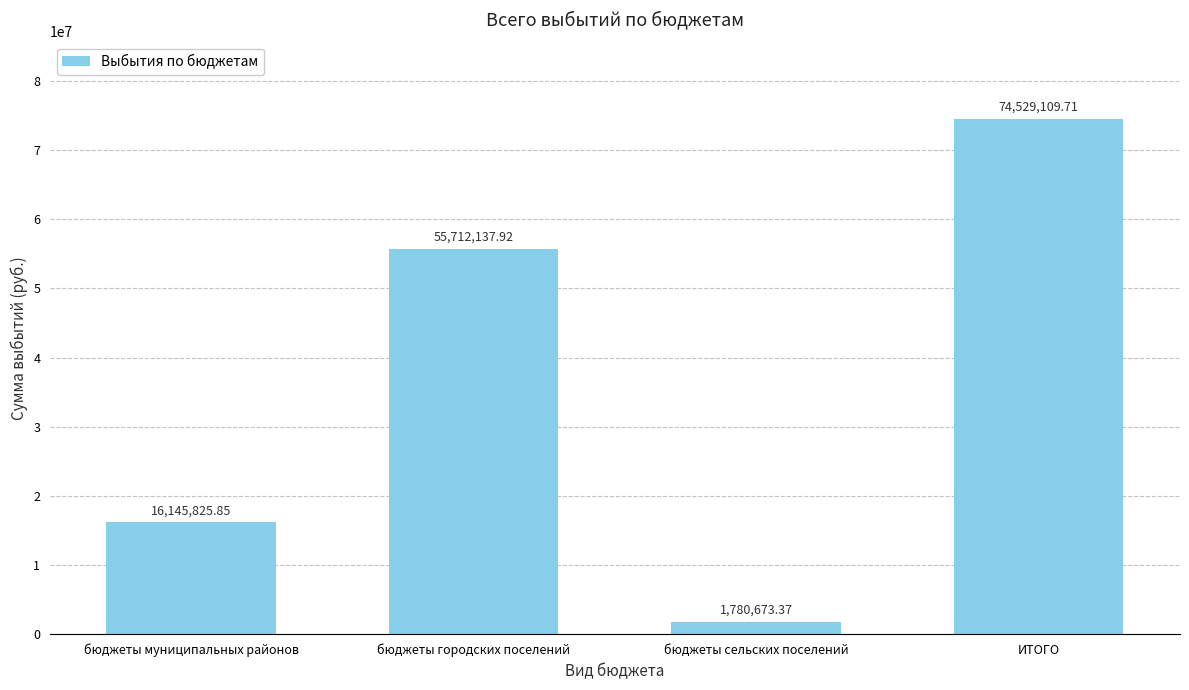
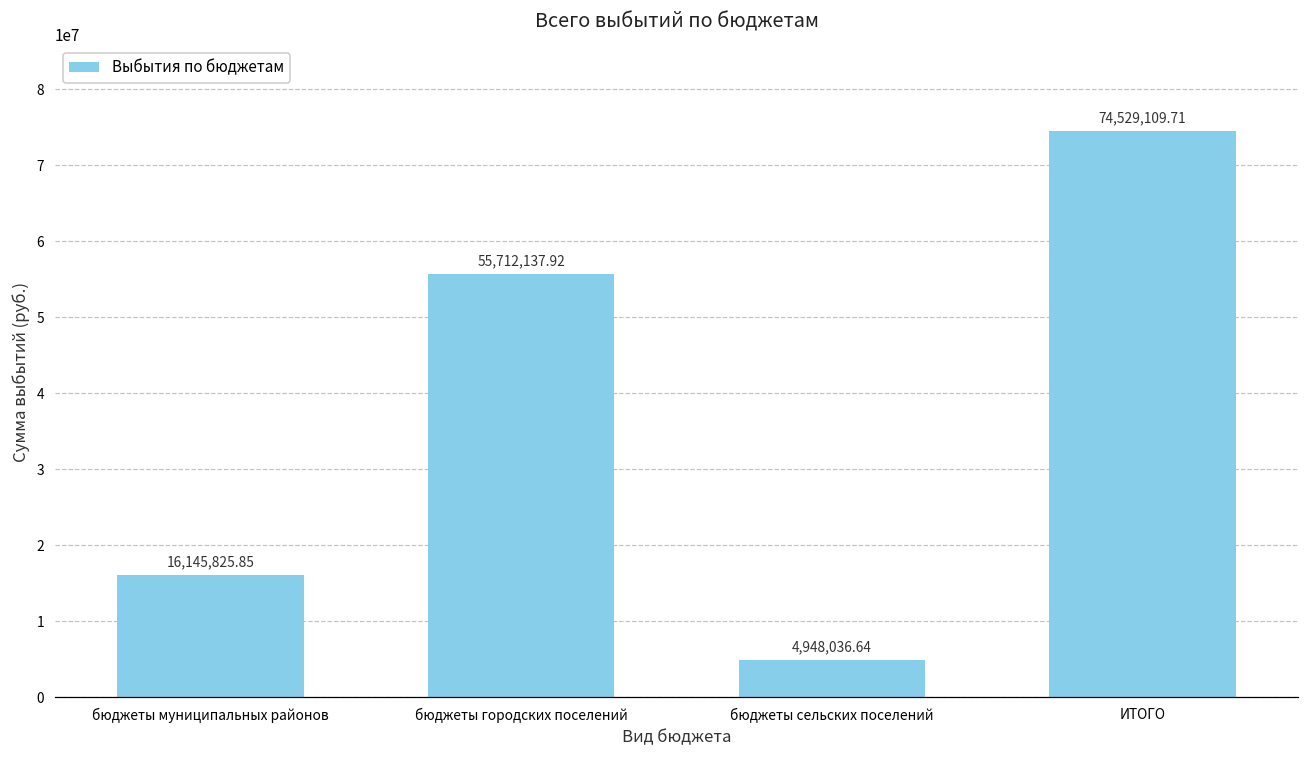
бюджеты сельских поселений: 1,780,673.37 -> 4,948,036.64
